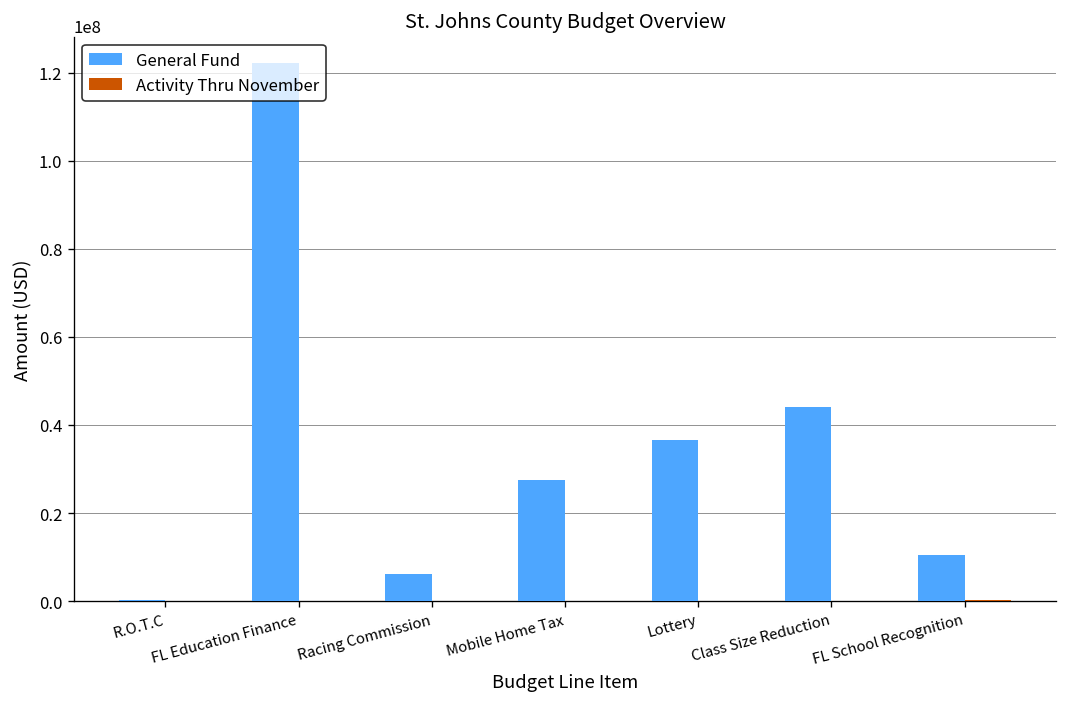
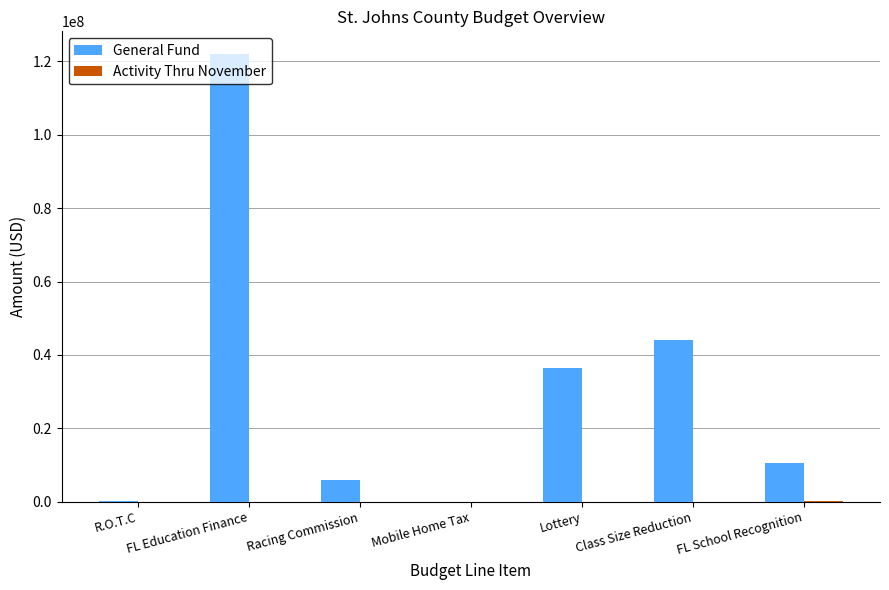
General Fund, Mobile Home Tax: 27000000 -> 0
